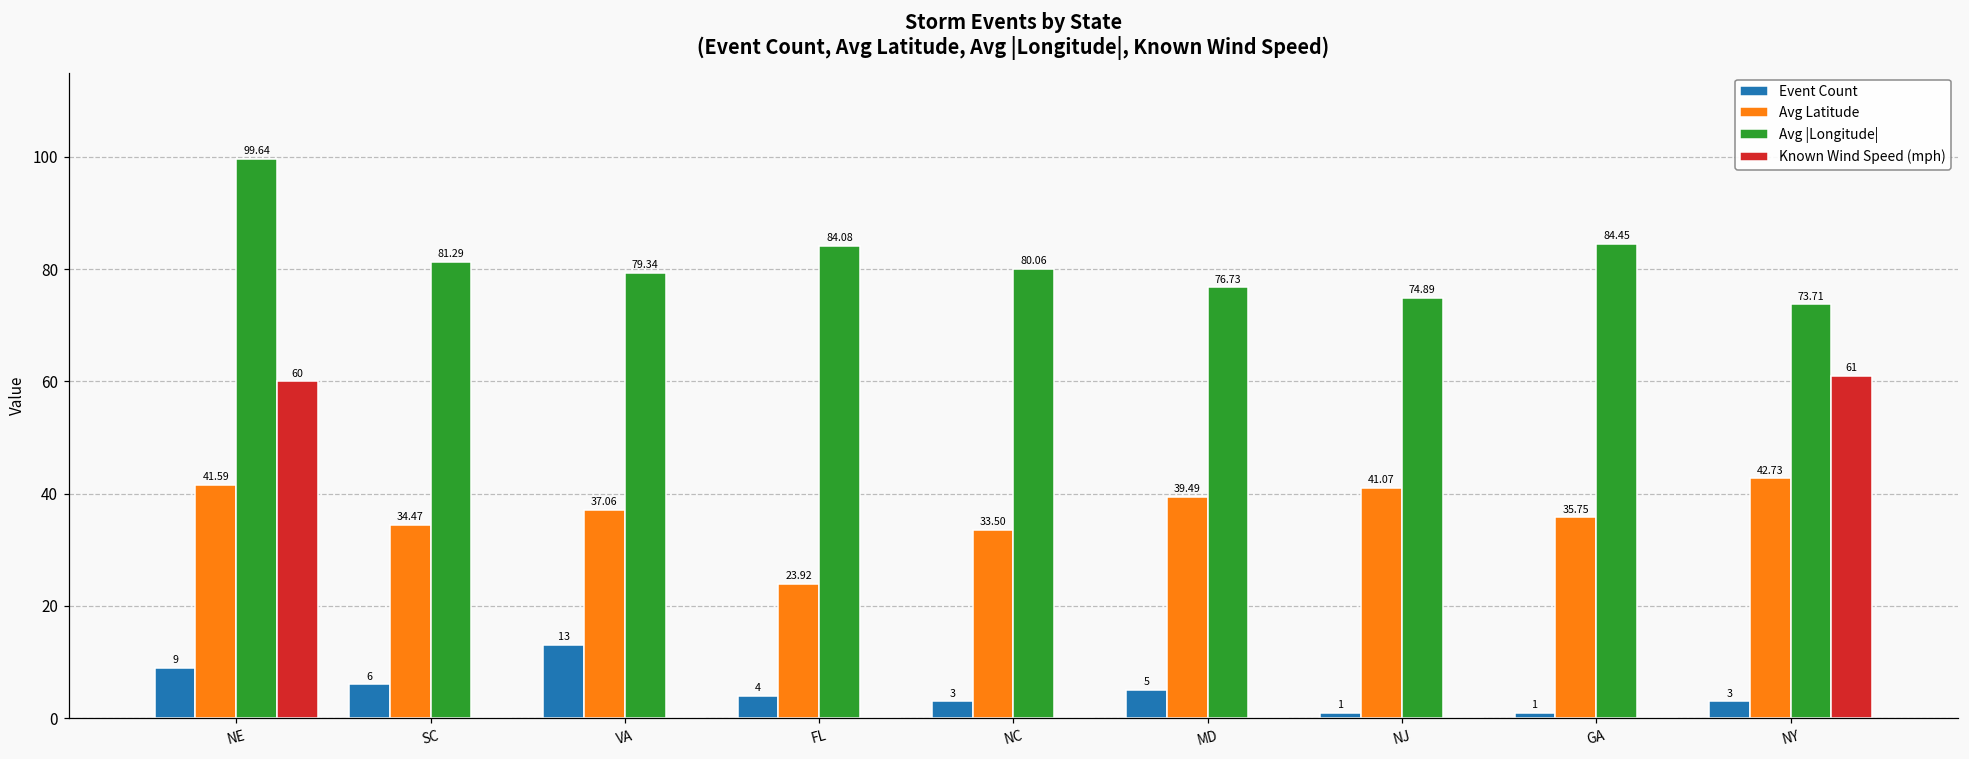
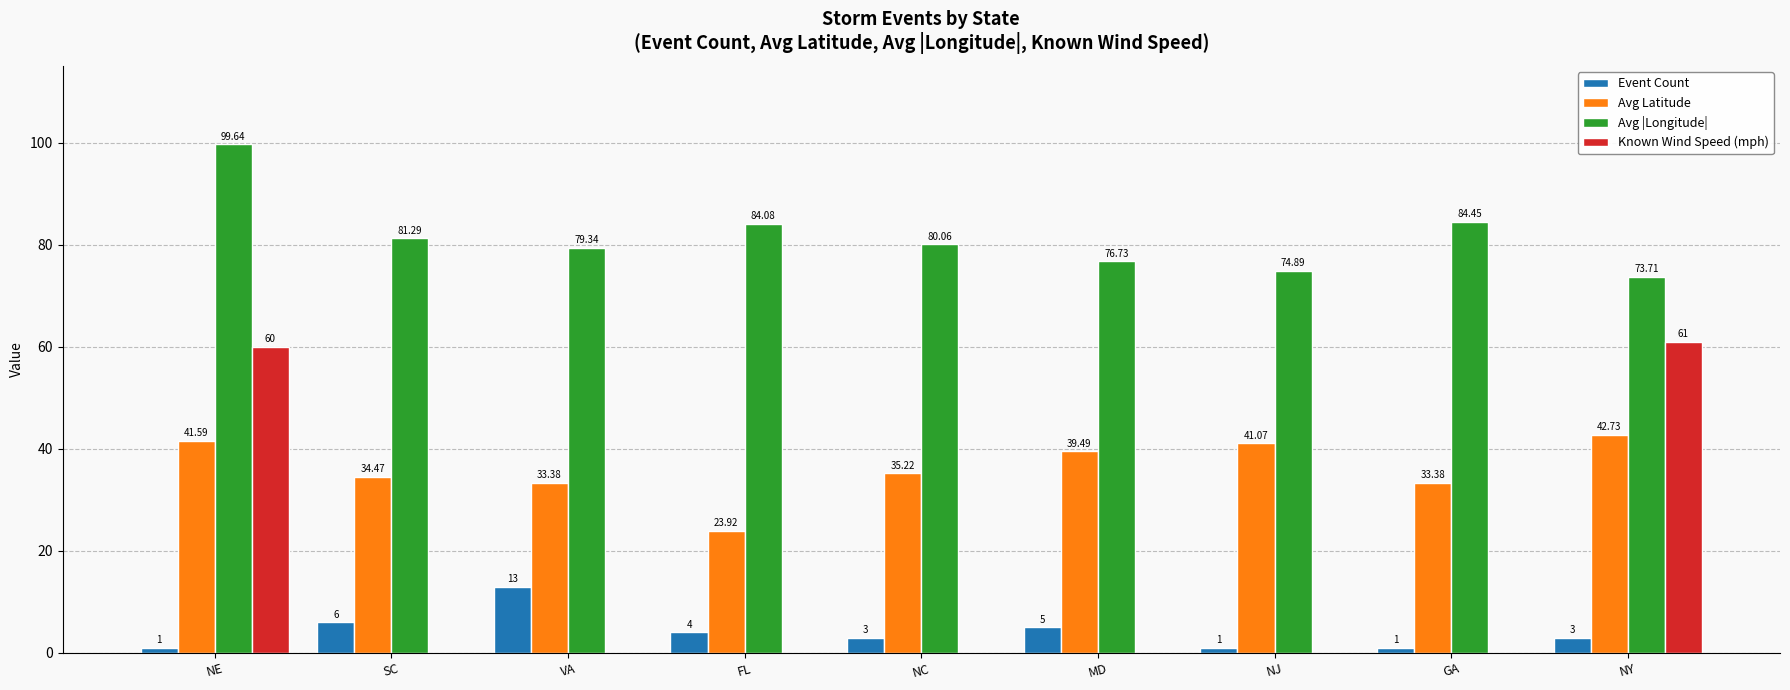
Event Count, NE: 9 -> 1
Avg Latitude, VA: 37.06 -> 33.38
Avg Latitude, NC: 33.50 -> 35.22
Avg Latitude, GA: 35.75 -> 33.38
